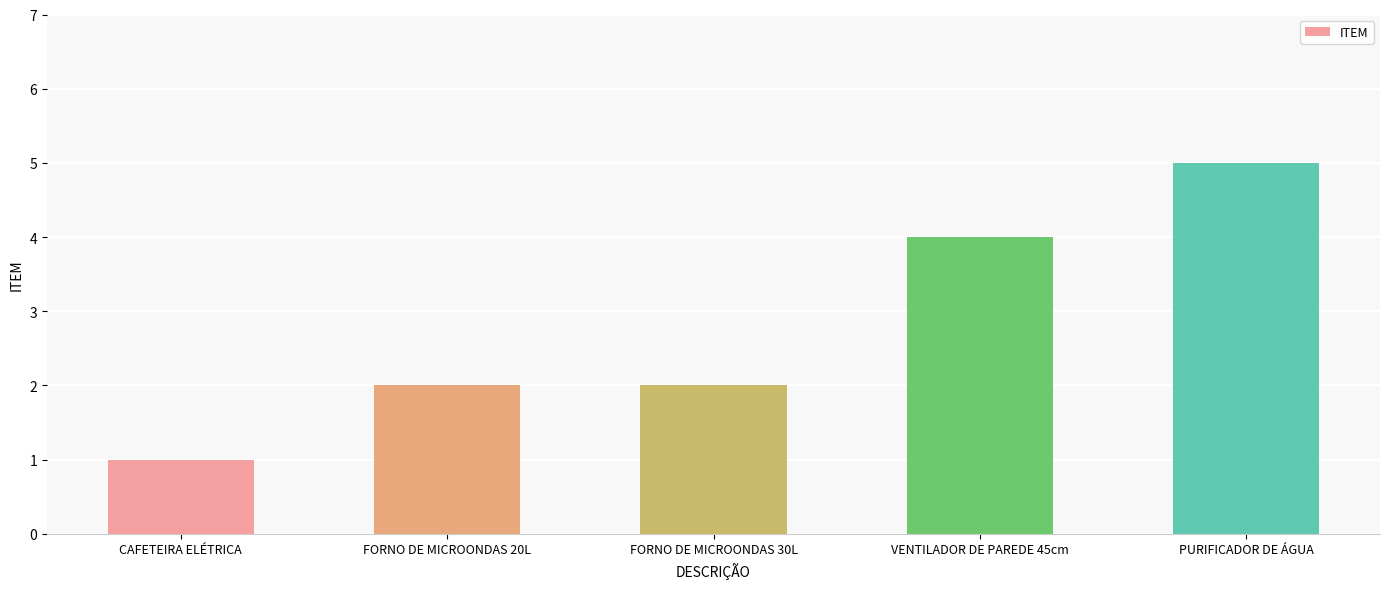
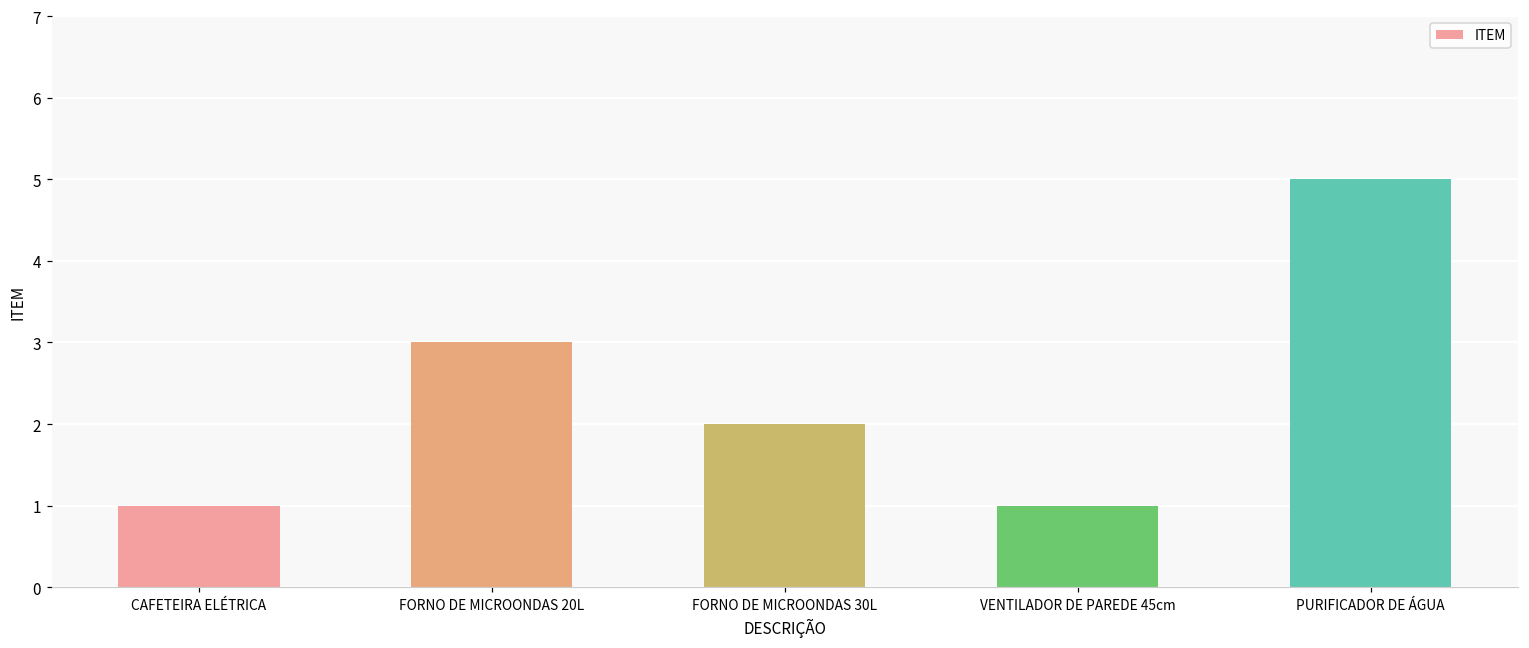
FORNO DE MICROONDAS 20L: 2 -> 3
VENTILADOR DE PAREDE 45cm: 4 -> 1
